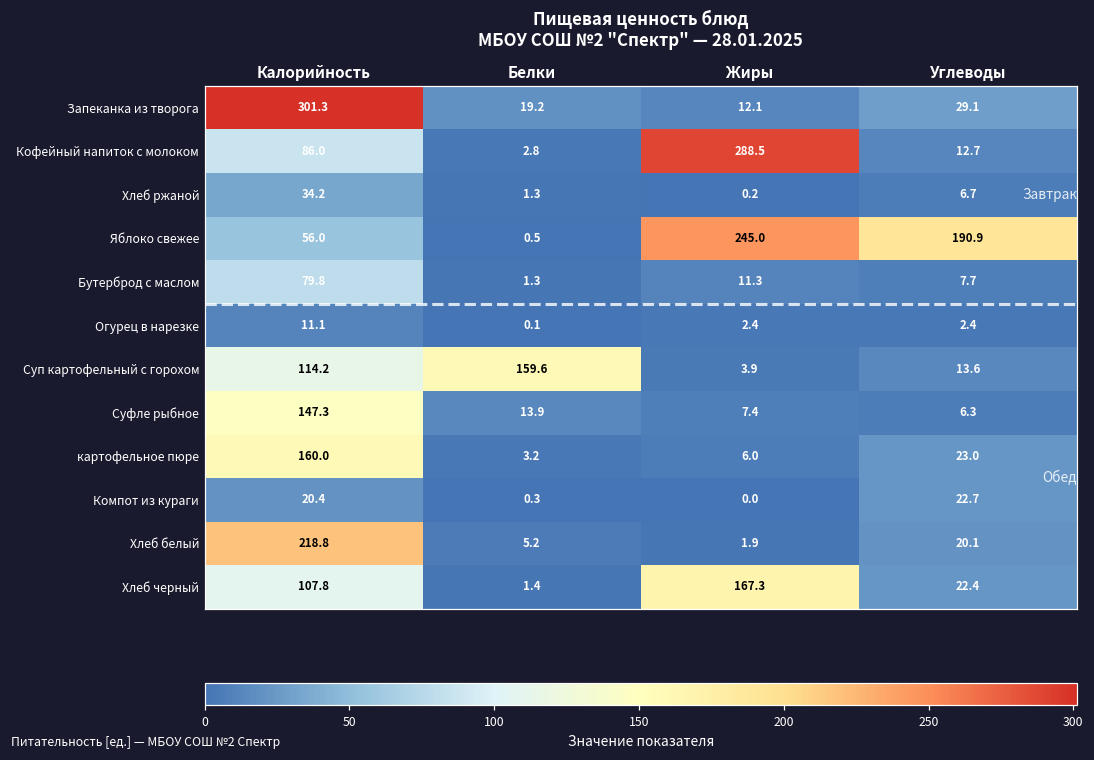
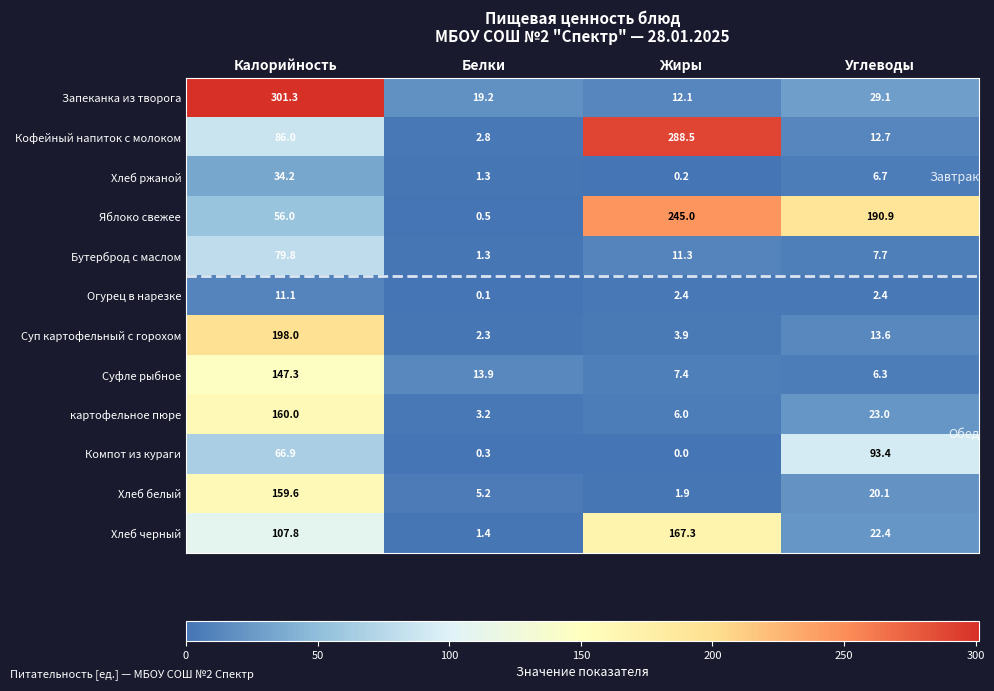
Суп картофельный с горохом, Калорийность: 114.2 -> 198.0
Суп картофельный с горохом, Белки: 159.6 -> 2.3
Компот из кураги, Калорийность: 20.4 -> 66.9
Компот из кураги, Углеводы: 22.7 -> 93.4
Хлеб белый, Калорийность: 218.8 -> 159.6
